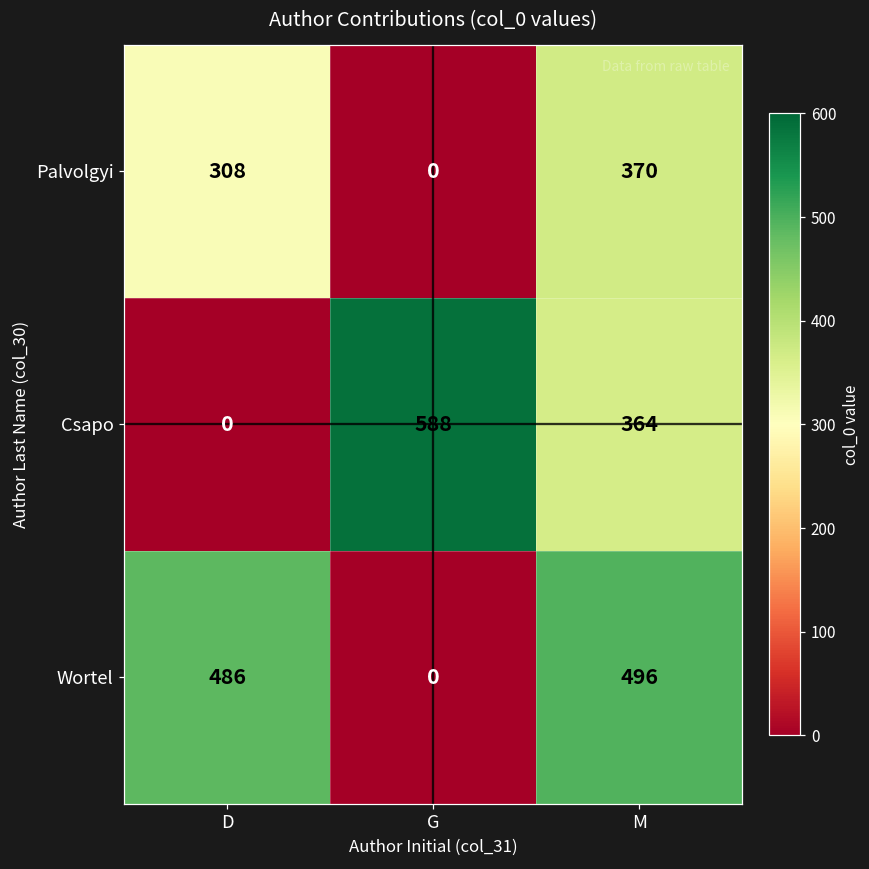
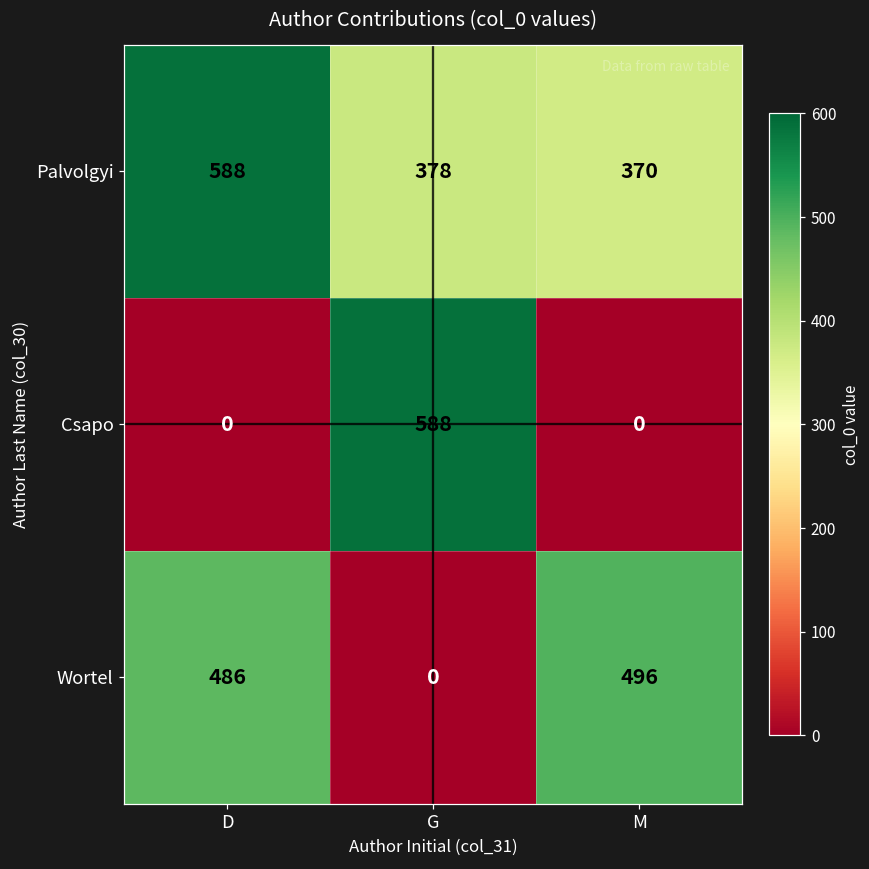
Palvolgyi, D: 308 -> 588
Palvolgyi, G: 0 -> 378
Csapo, M: 364 -> 0
